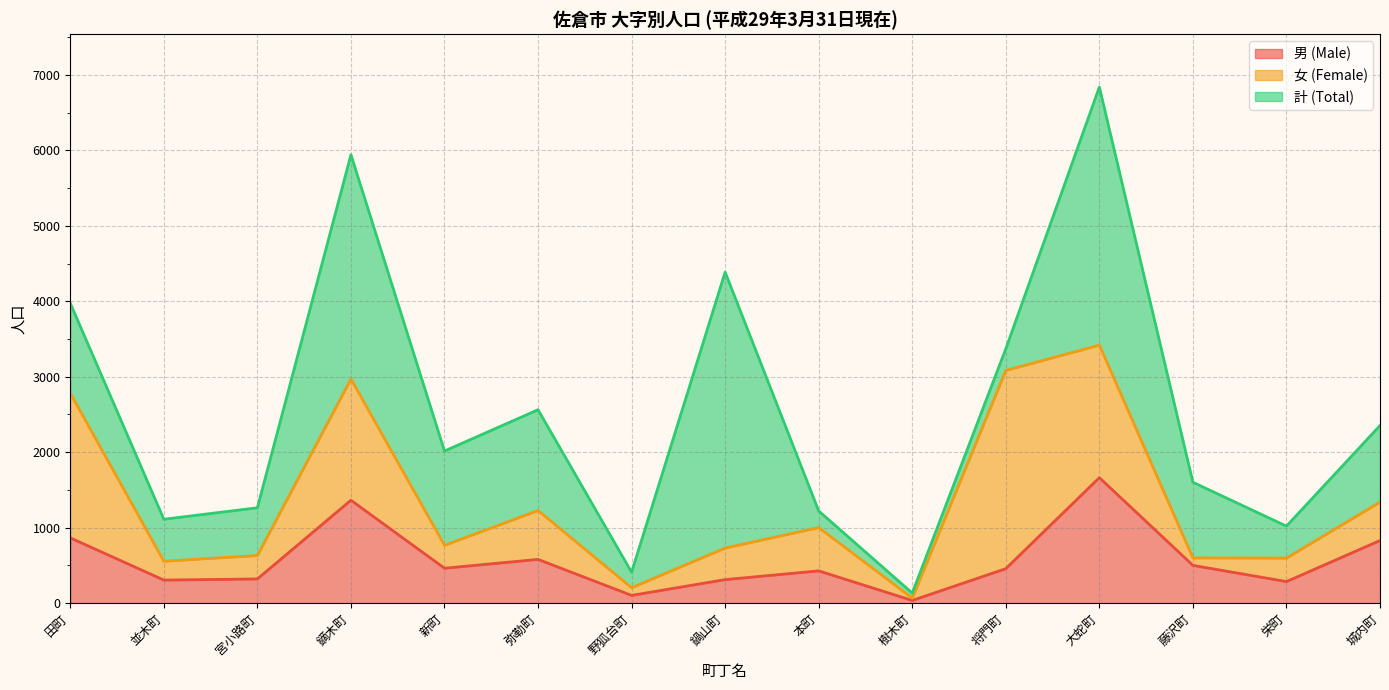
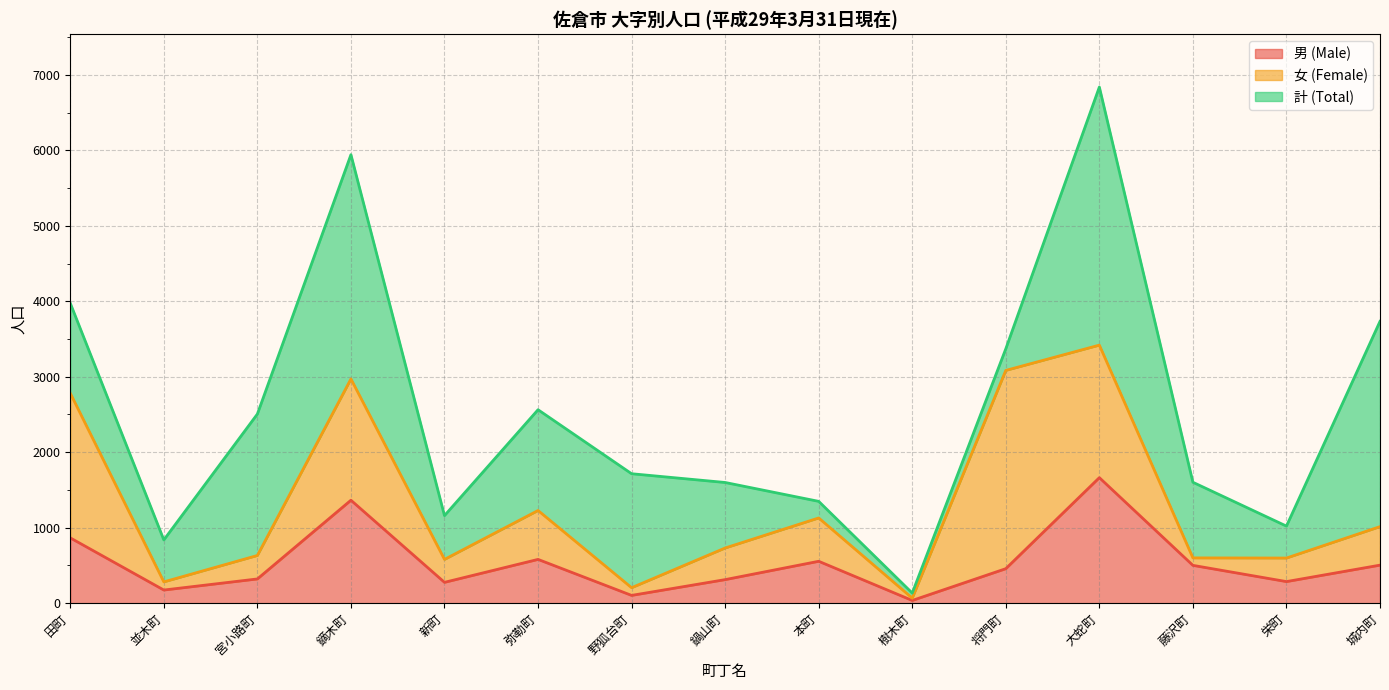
男 (Male), 並木町: 300 -> 200
女 (Female), 並木町: 300 -> 100
計 (Total), 宮小路町: 600 -> 1900
男 (Male), 新町: 500 -> 300
計 (Total), 新町: 1200 -> 600
計 (Total), 野狐台町: 200 -> 1500
計 (Total), 鍋山町: 3700 -> 900
男 (Male), 本町: 400 -> 600
男 (Male), 城内町: 800 -> 500
計 (Total), 城内町: 1000 -> 2700
